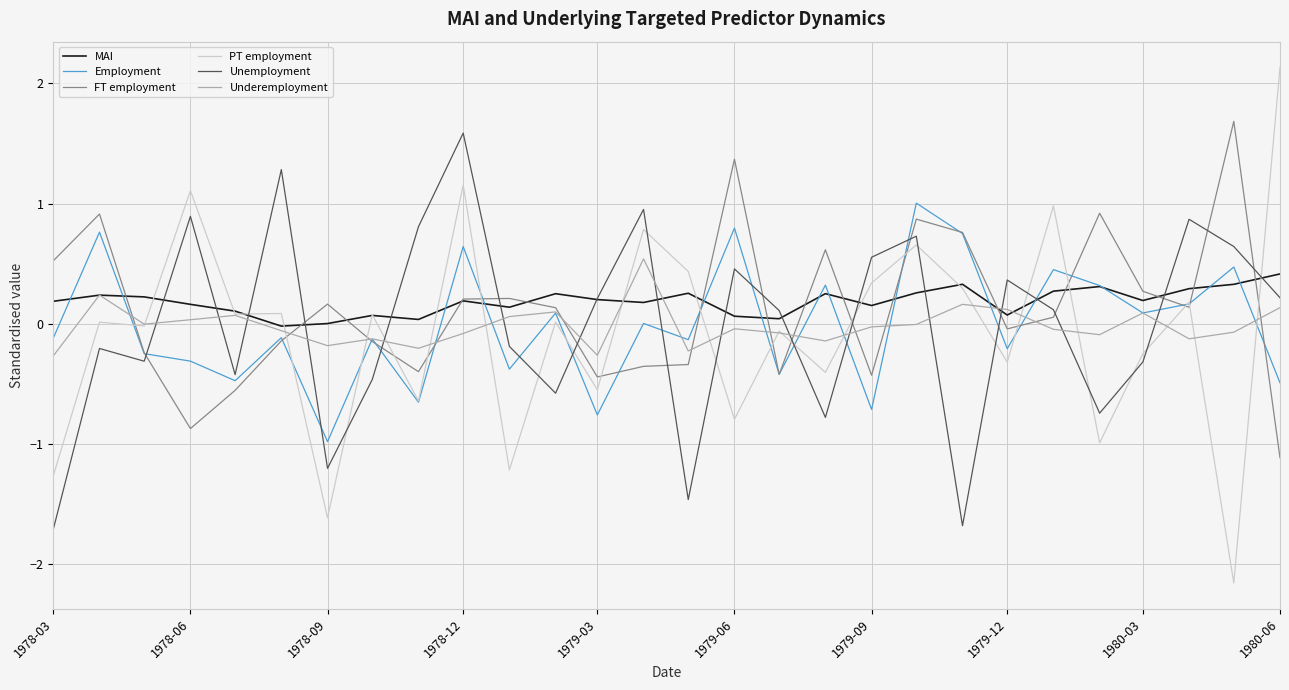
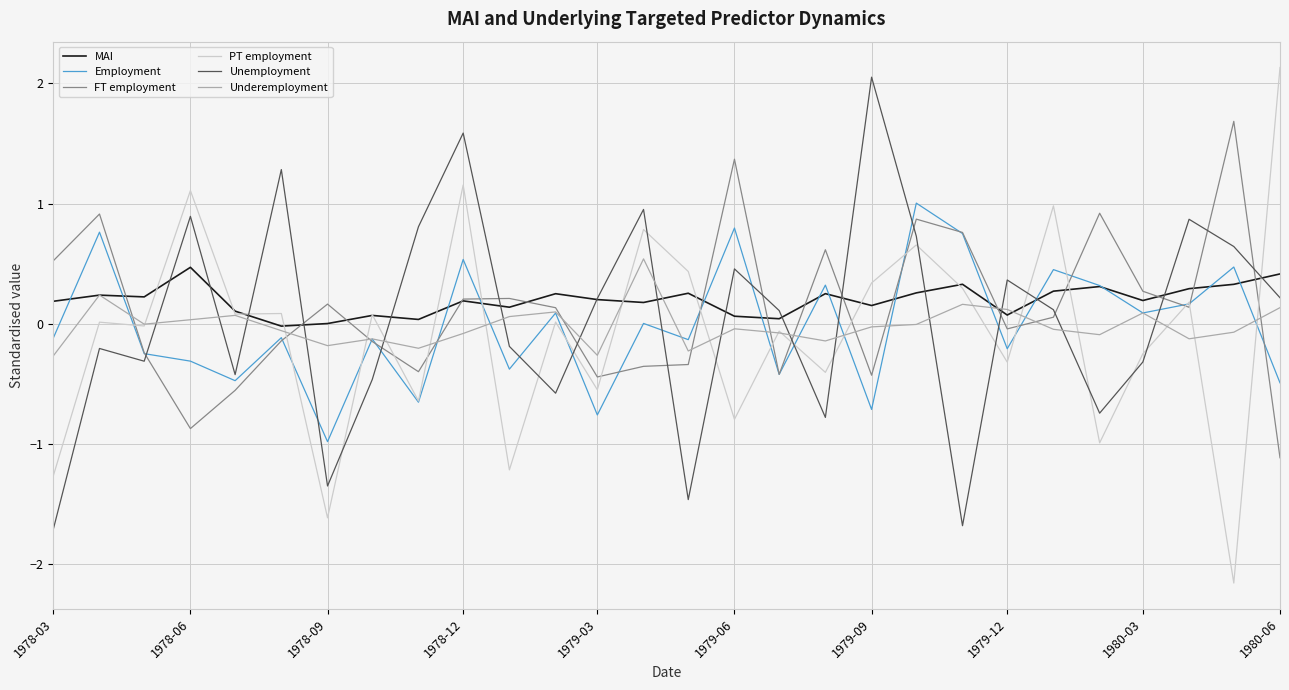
MAI, 1978-06: 0.16 -> 0.47
Unemployment, 1978-09: -1.20 -> -1.35
Employment, 1978-12: 0.64 -> 0.53
Unemployment, 1979-09: 0.55 -> 2.05
